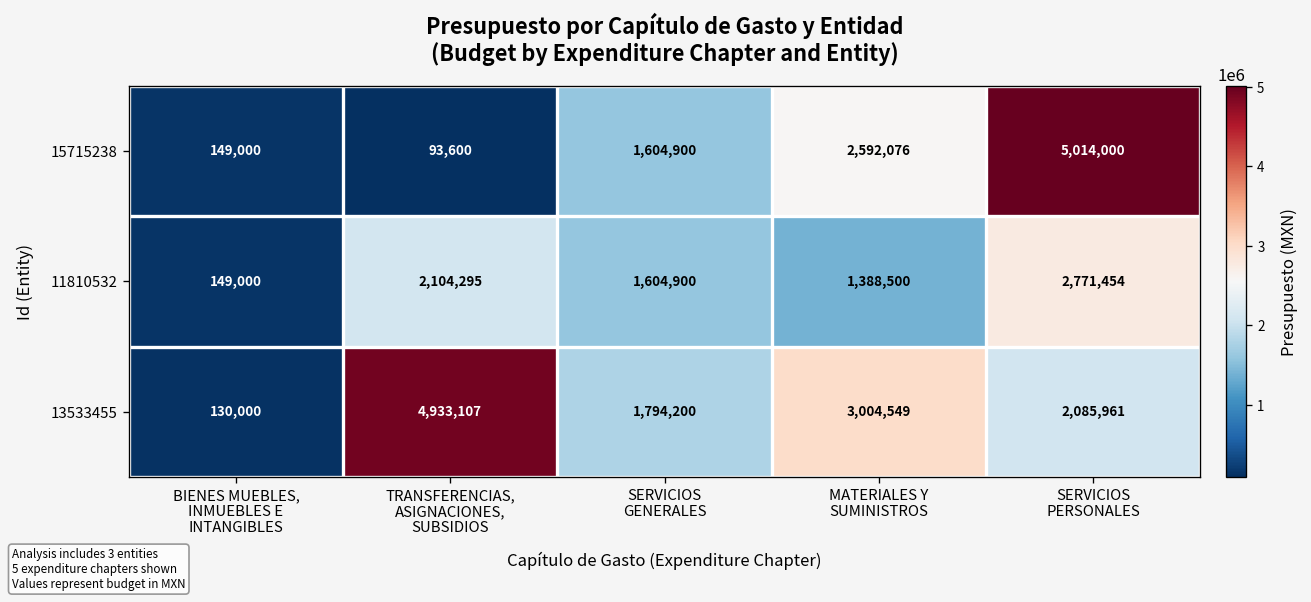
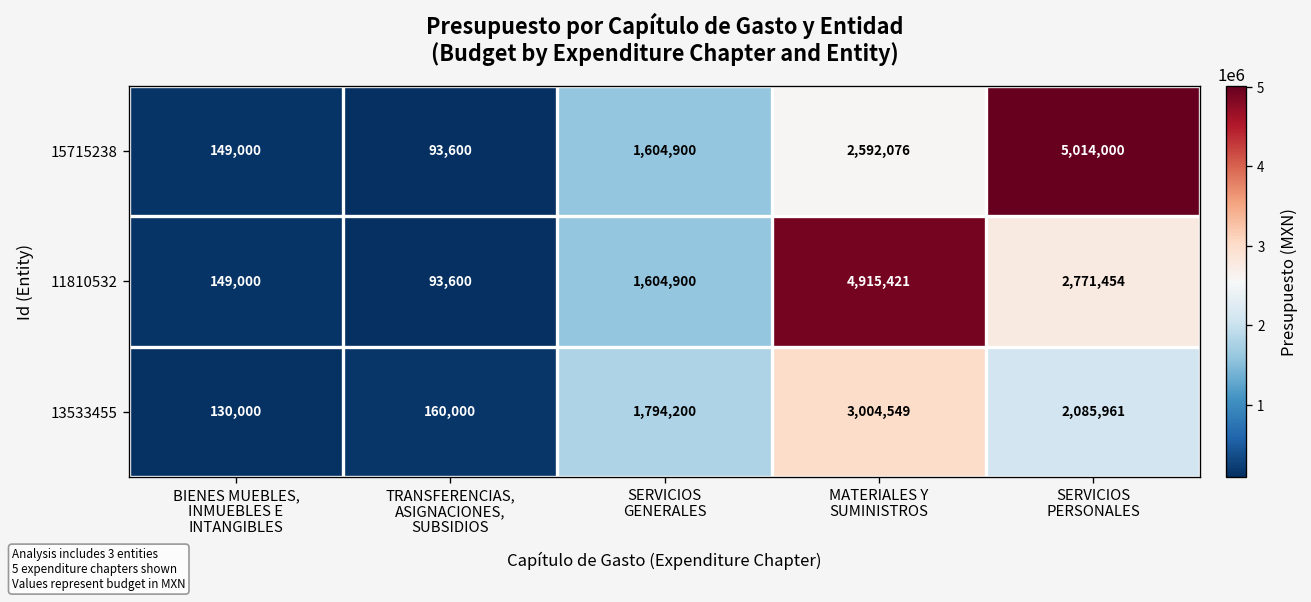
11810532, TRANSFERENCIAS, ASIGNACIONES, SUBSIDIOS: 2,104,295 -> 93,600
11810532, MATERIALES Y SUMINISTROS: 1,388,500 -> 4,915,421
13533455, TRANSFERENCIAS, ASIGNACIONES, SUBSIDIOS: 4,933,107 -> 160,000
